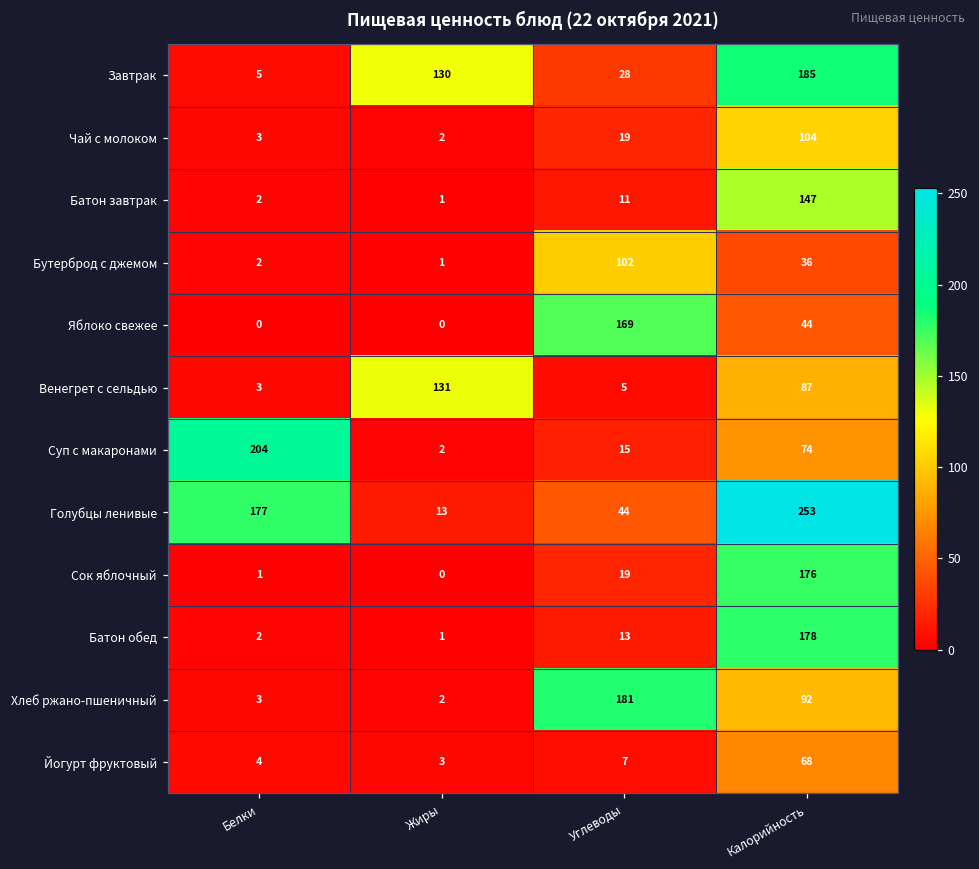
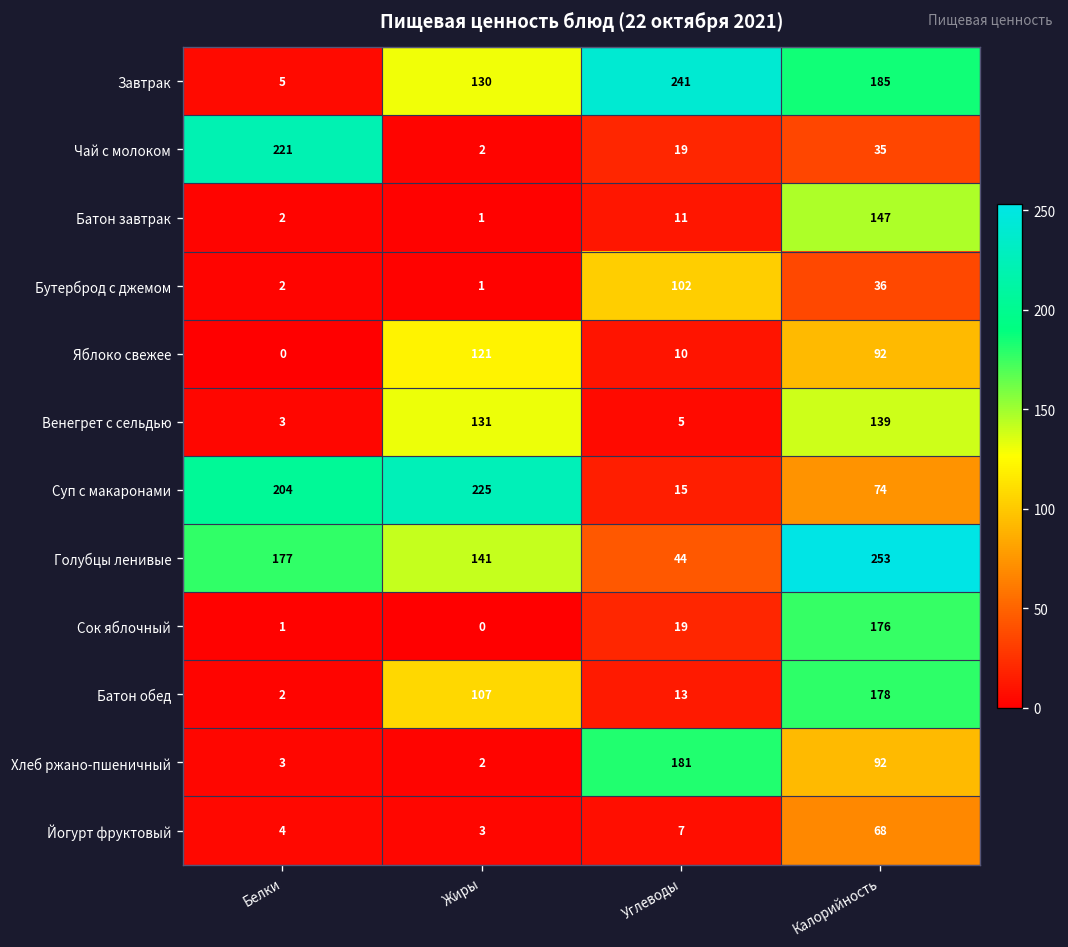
Завтрак, Углеводы: 28 -> 241
Чай с молоком, Белки: 3 -> 221
Чай с молоком, Калорийность: 104 -> 35
Яблоко свежее, Жиры: 0 -> 121
Яблоко свежее, Углеводы: 169 -> 10
Яблоко свежее, Калорийность: 44 -> 92
Венегрет с сельдью, Калорийность: 87 -> 139
Суп с макаронами, Жиры: 2 -> 225
Голубцы ленивые, Жиры: 13 -> 141
Батон обед, Жиры: 1 -> 107
